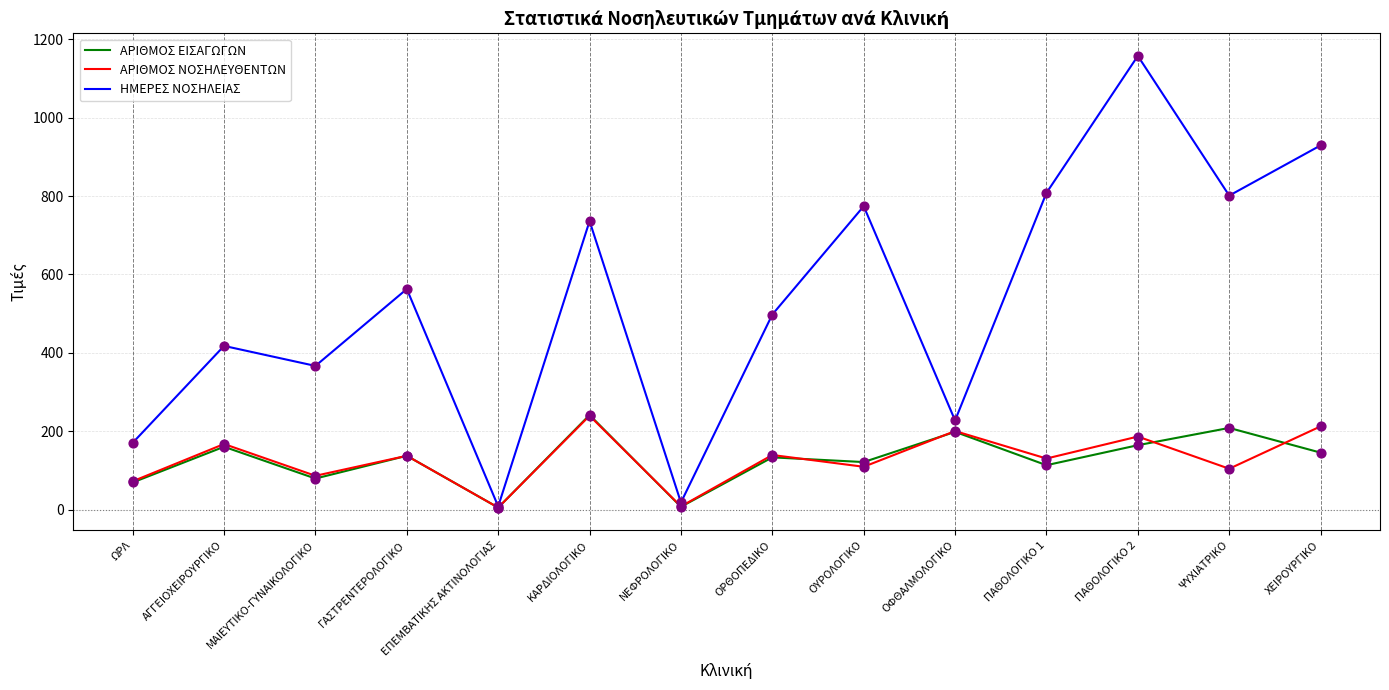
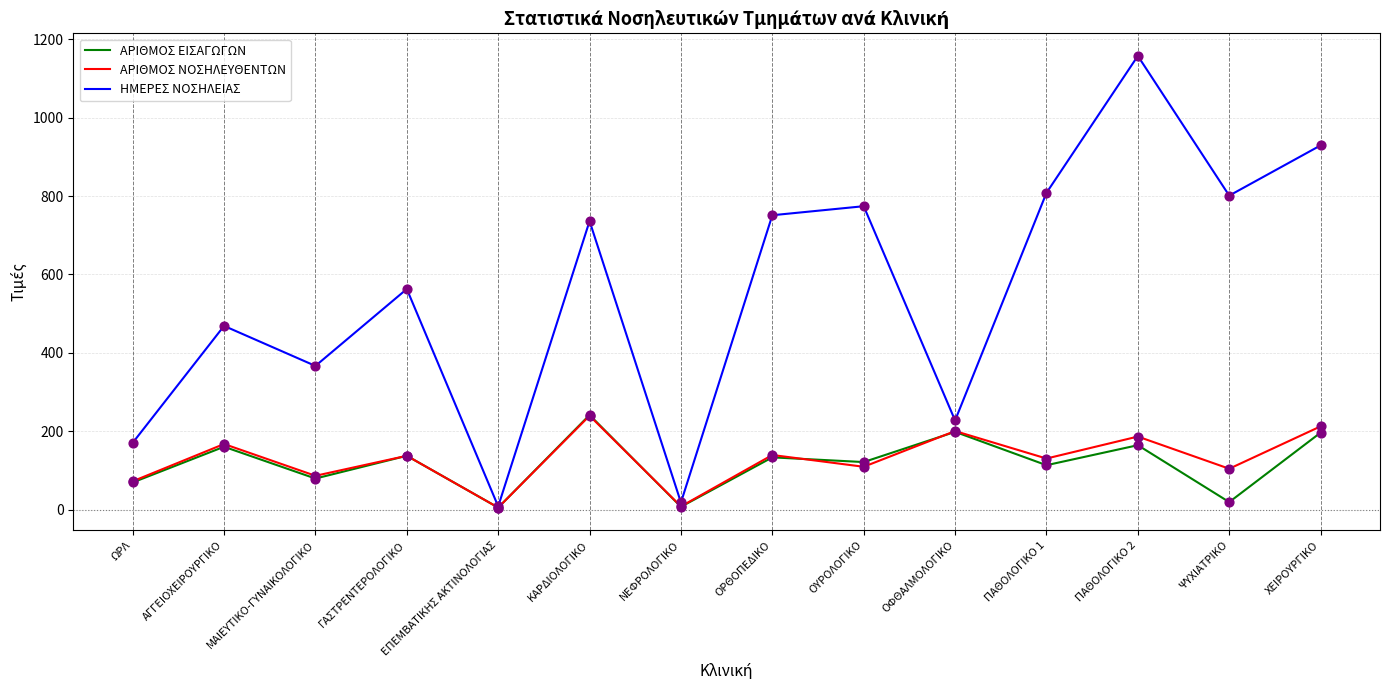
ΗΜΕΡΕΣ ΝΟΣΗΛΕΙΑΣ, ΑΓΓΕΙΟΧΕΙΡΟΥΡΓΙΚΟ: 420 -> 470
ΗΜΕΡΕΣ ΝΟΣΗΛΕΙΑΣ, ΟΡΘΟΠΕΔΙΚΟ: 500 -> 750
ΑΡΙΘΜΟΣ ΕΙΣΑΓΩΓΩΝ, ΨΥΧΙΑΤΡΙΚΟ: 210 -> 20
ΑΡΙΘΜΟΣ ΕΙΣΑΓΩΓΩΝ, ΧΕΙΡΟΥΡΓΙΚΟ: 150 -> 200
